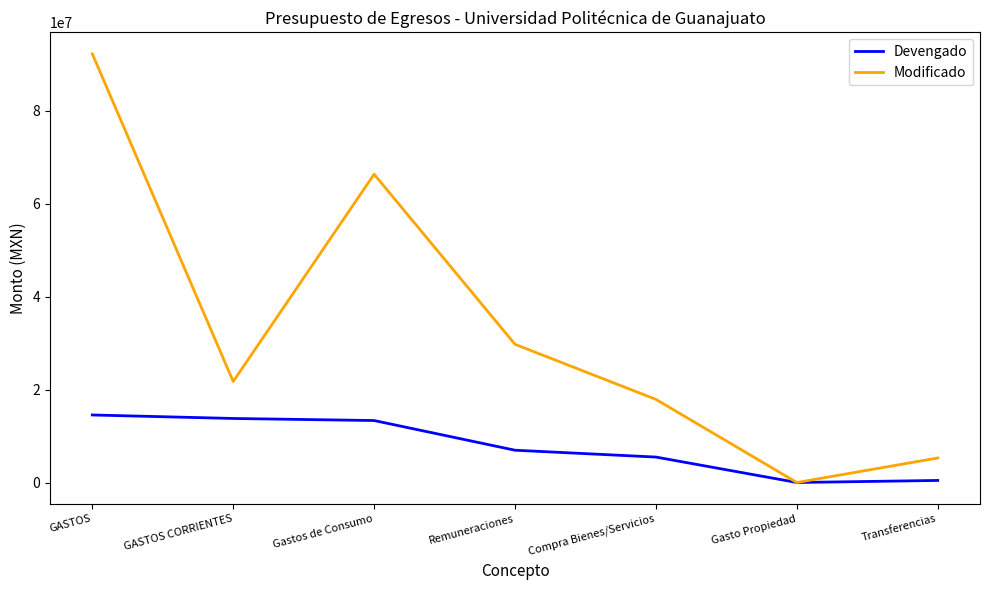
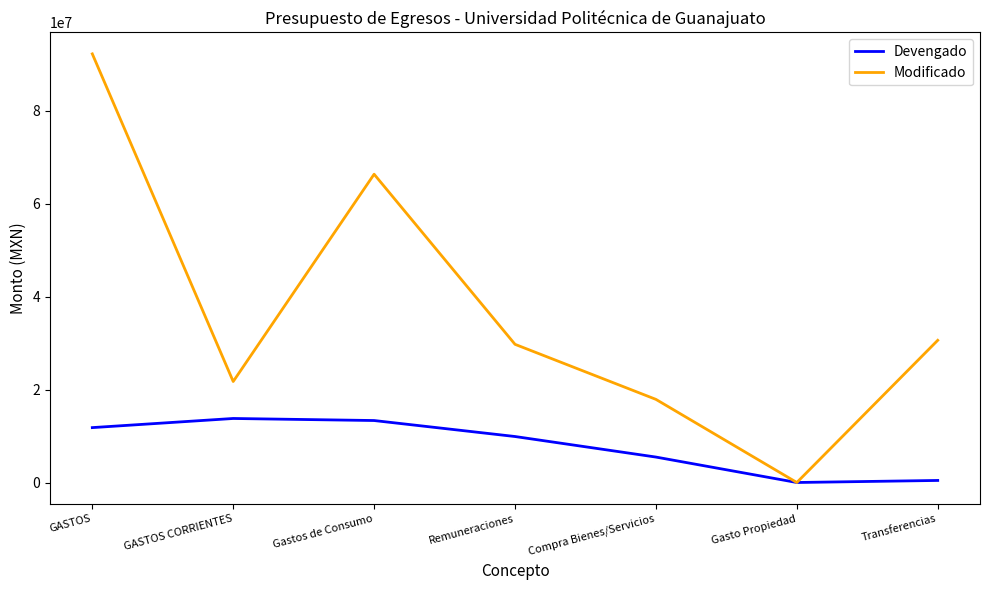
Devengado, GASTOS: 15000000 -> 12000000
Devengado, Remuneraciones: 7000000 -> 10000000
Modificado, Transferencias: 5000000 -> 31000000
